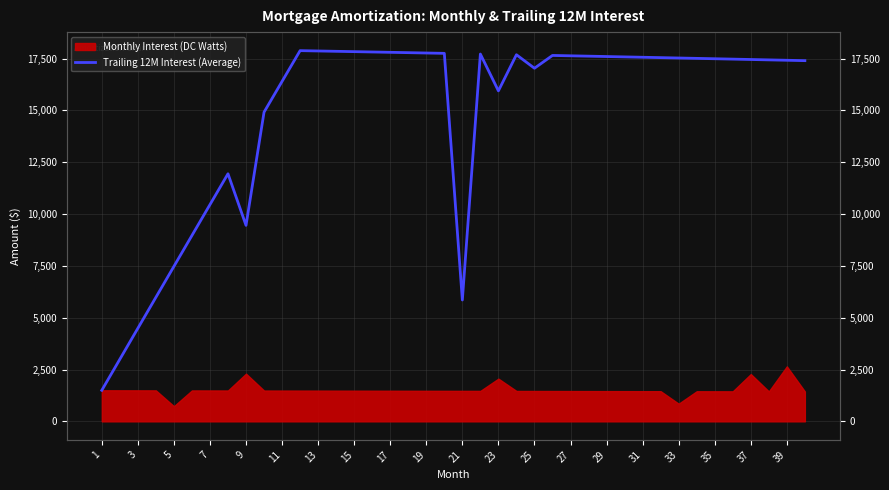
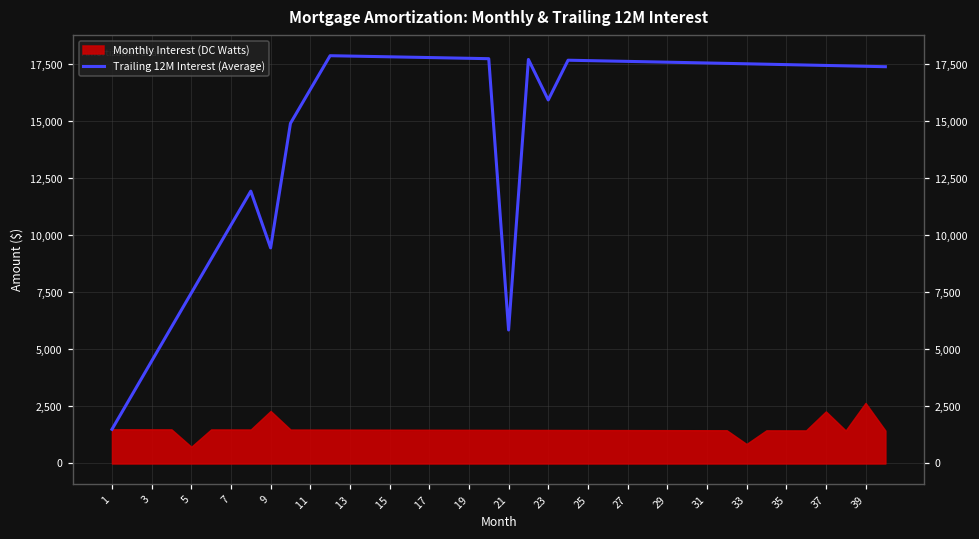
Monthly Interest (DC Watts), 23: 2,100 -> 1,500
Trailing 12M Interest (Average), 25: 17,000 -> 17,700
